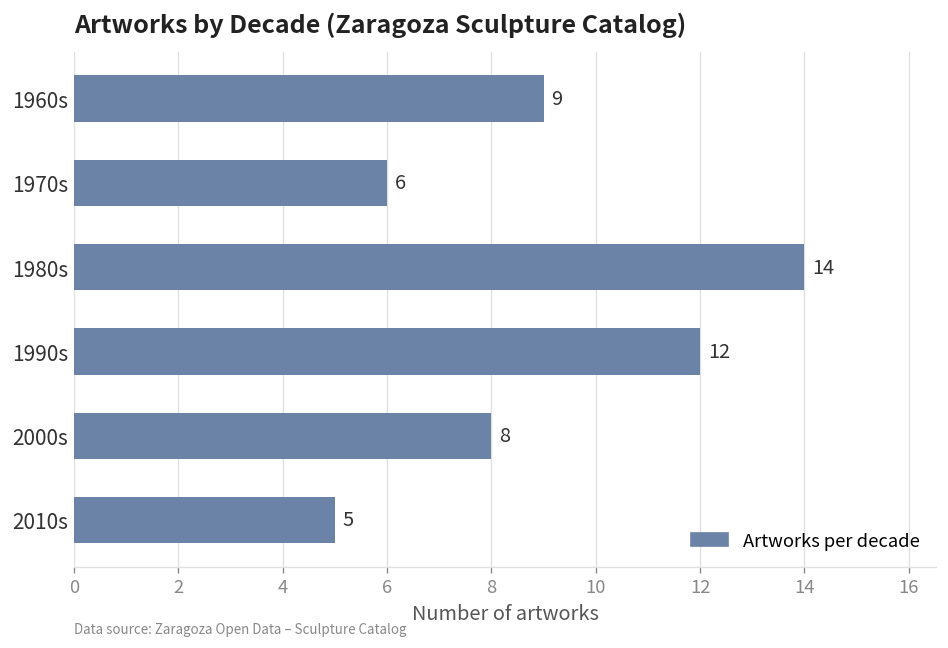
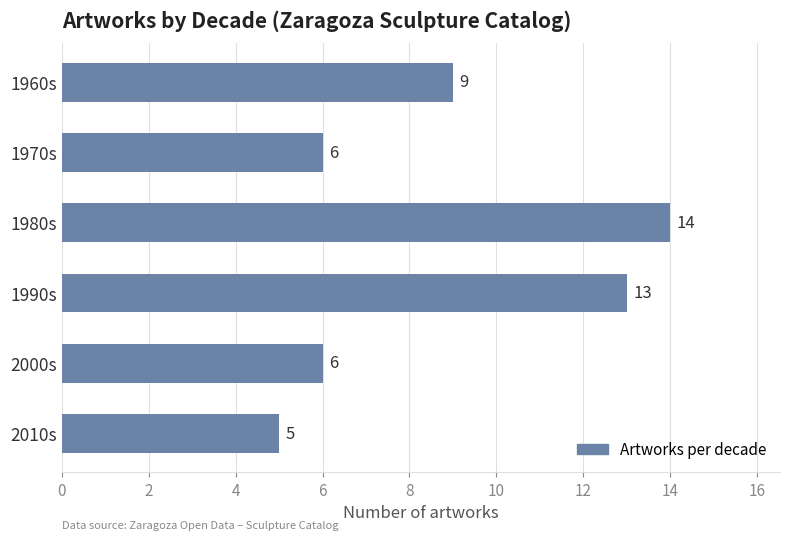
1990s: 12 -> 13
2000s: 8 -> 6
